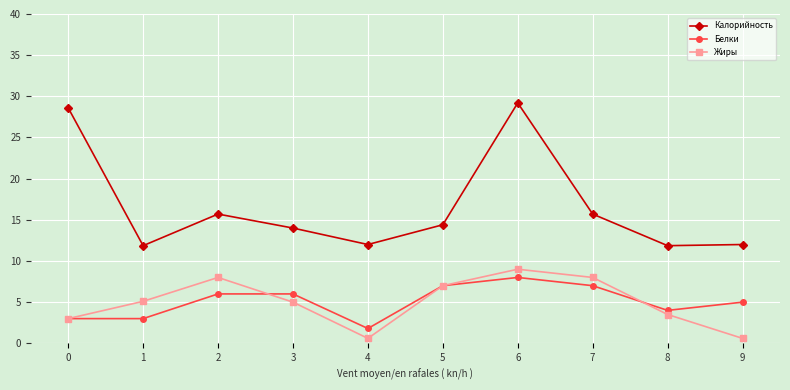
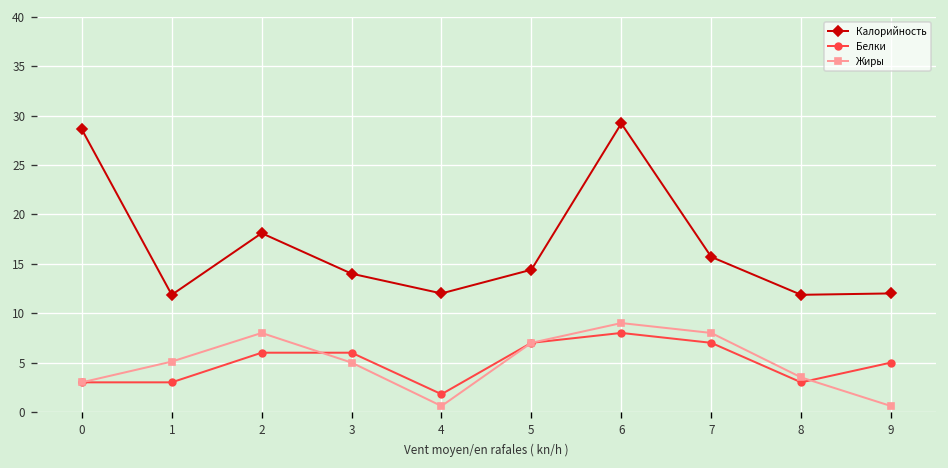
Калорийность, 2: 16 -> 18
Белки, 8: 4 -> 3
